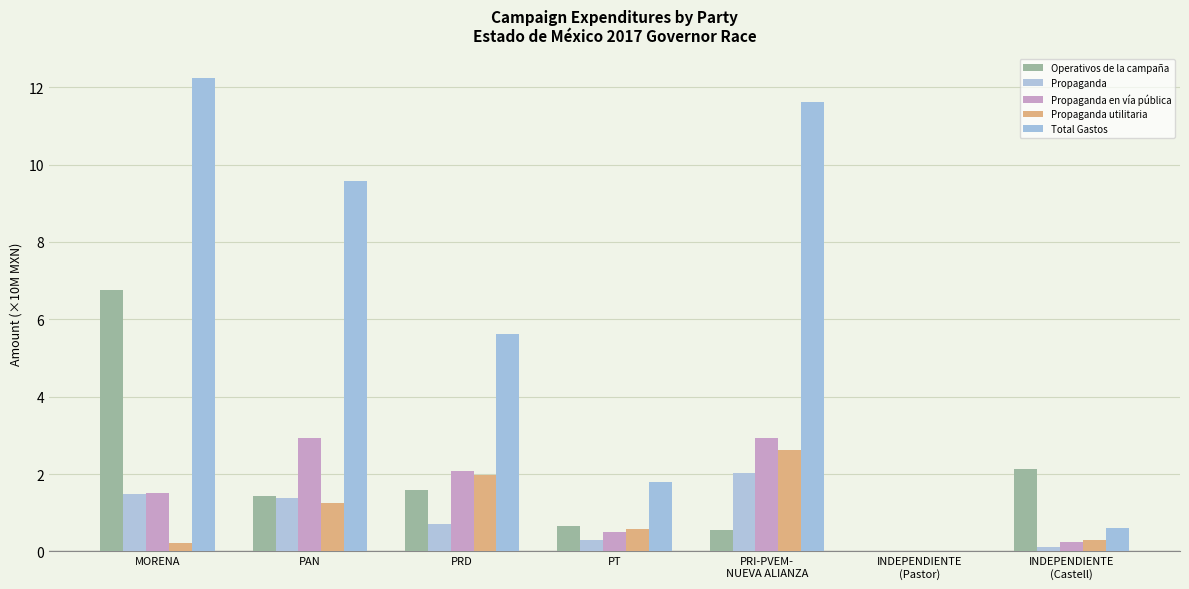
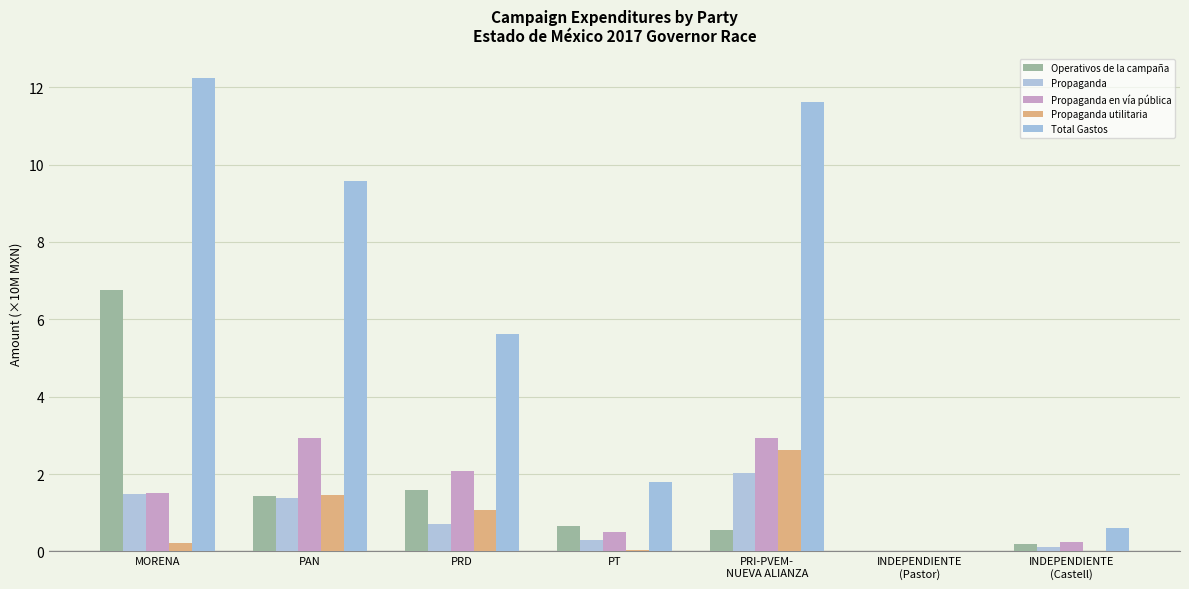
Propaganda utilitaria, PAN: 1.2 -> 1.5
Propaganda utilitaria, PRD: 2.0 -> 1.1
Propaganda utilitaria, PT: 0.6 -> 0.0
Operativos de la campaña, INDEPENDIENTE (Castell): 2.1 -> 0.2
Propaganda utilitaria, INDEPENDIENTE (Castell): 0.3 -> 0.0
